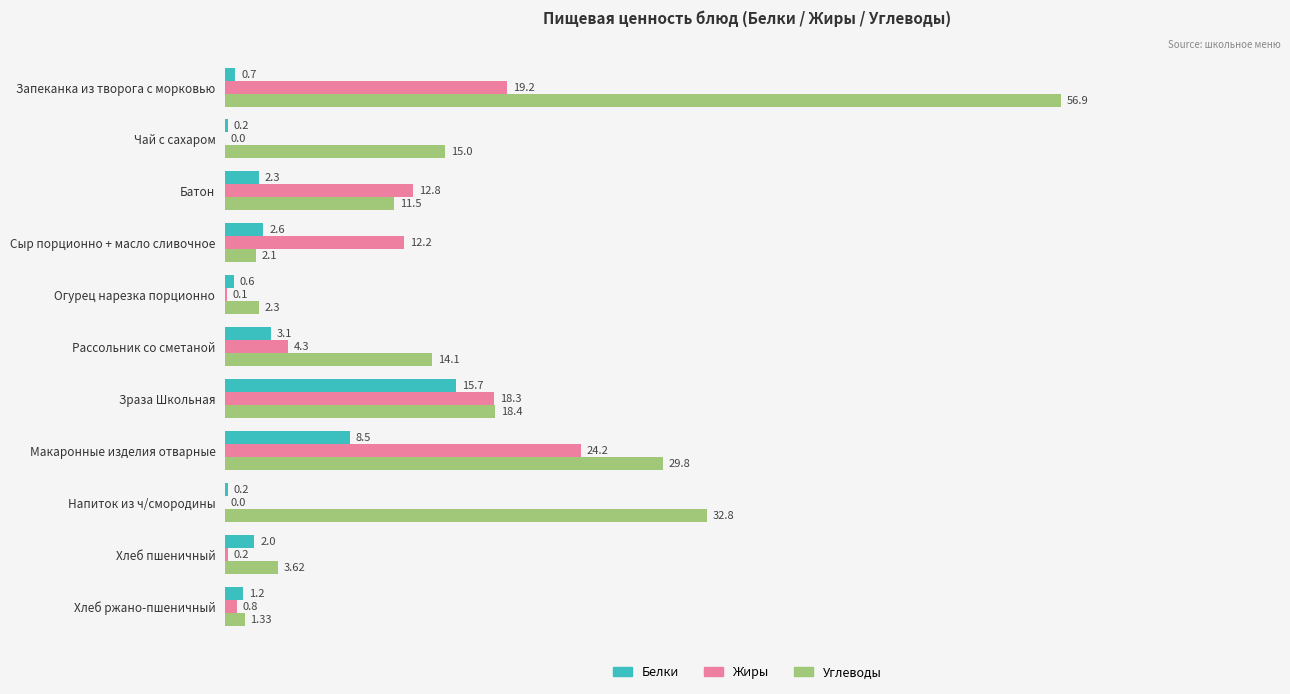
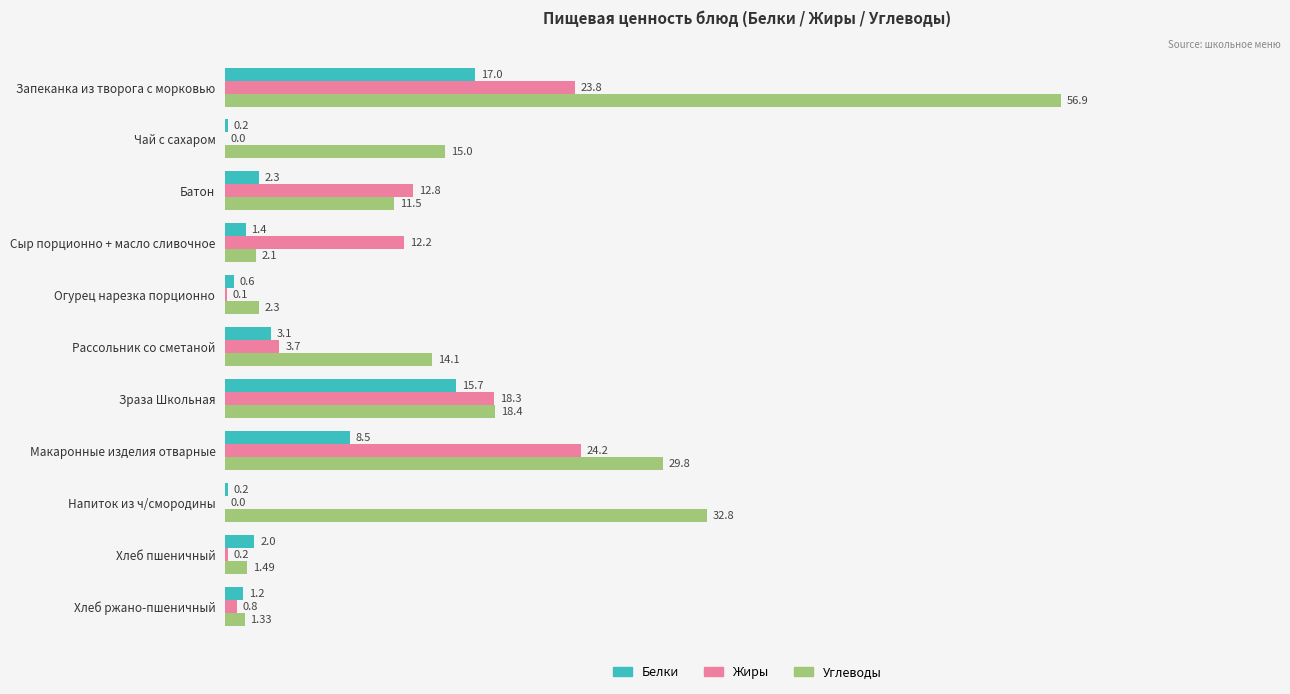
Белки, Запеканка из творога с морковью: 0.7 -> 17.0
Жиры, Запеканка из творога с морковью: 19.2 -> 23.8
Белки, Сыр порционно + масло сливочное: 2.6 -> 1.4
Жиры, Рассольник со сметаной: 4.3 -> 3.7
Углеводы, Хлеб пшеничный: 3.62 -> 1.49
